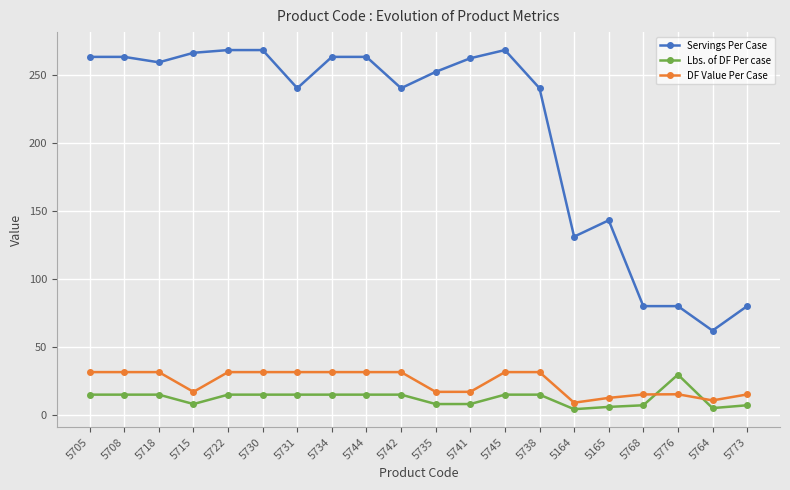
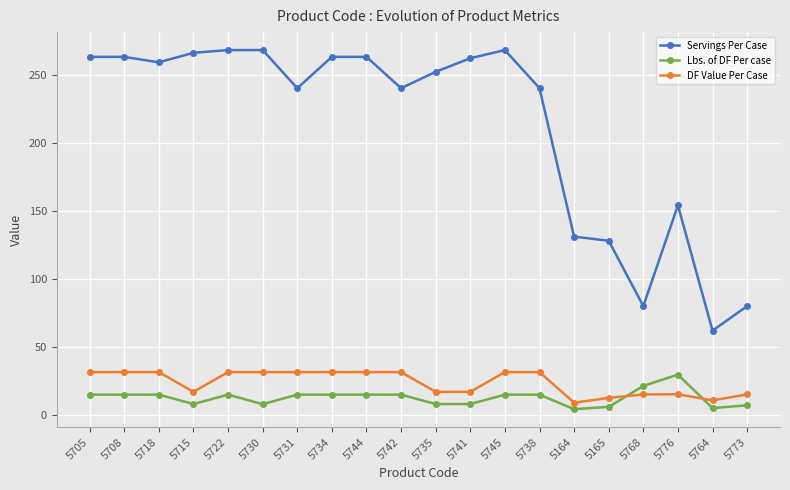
Lbs. of DF Per case, 5730: 15 -> 8
Servings Per Case, 5165: 143 -> 128
Lbs. of DF Per case, 5768: 7 -> 21
Servings Per Case, 5776: 80 -> 154
